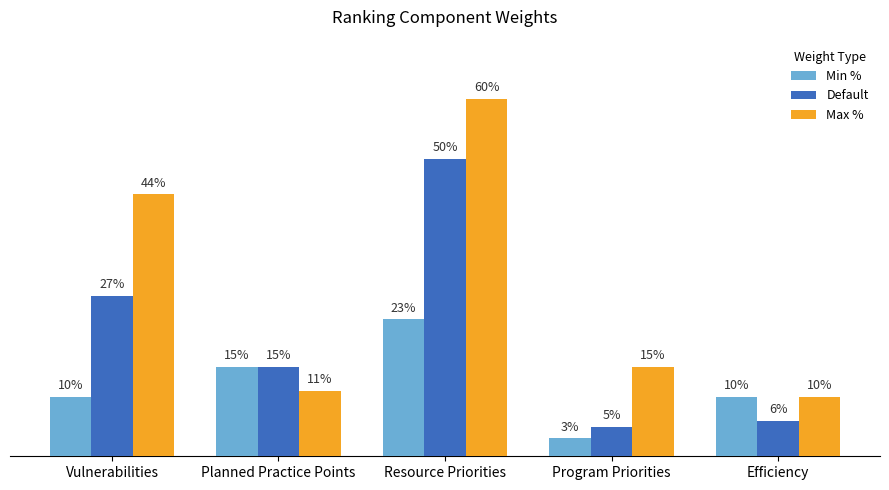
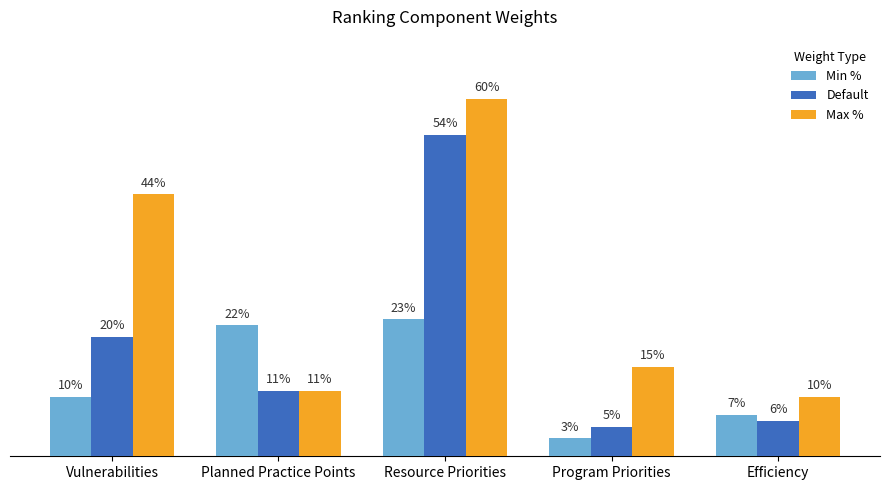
Default, Vulnerabilities: 27% -> 20%
Min %, Planned Practice Points: 15% -> 22%
Default, Planned Practice Points: 15% -> 11%
Default, Resource Priorities: 50% -> 54%
Min %, Efficiency: 10% -> 7%
